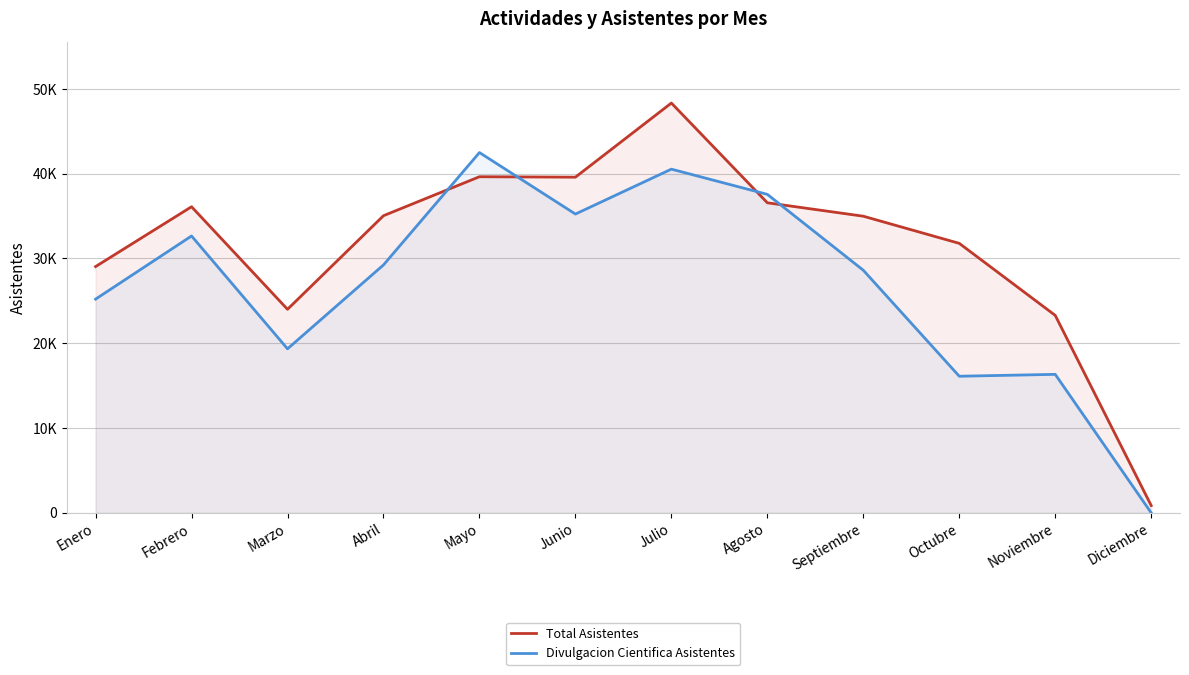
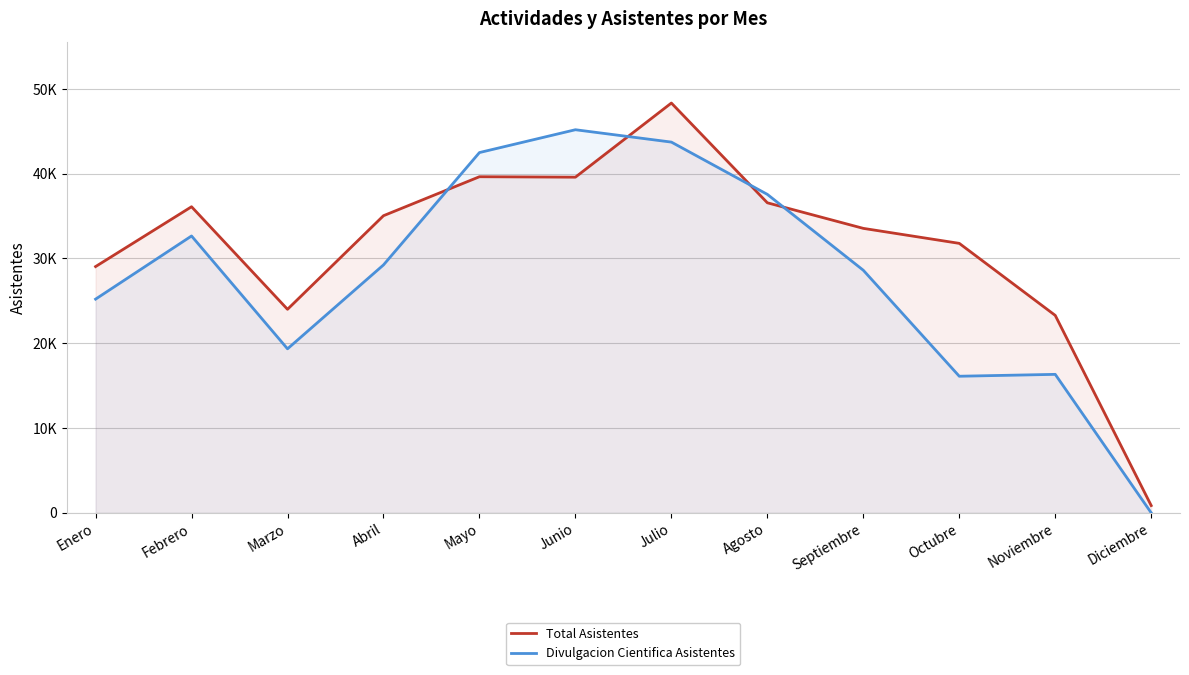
Divulgacion Cientifica Asistentes, Junio: 35000 -> 45000
Divulgacion Cientifica Asistentes, Julio: 41000 -> 44000
Total Asistentes, Septiembre: 35000 -> 34000
